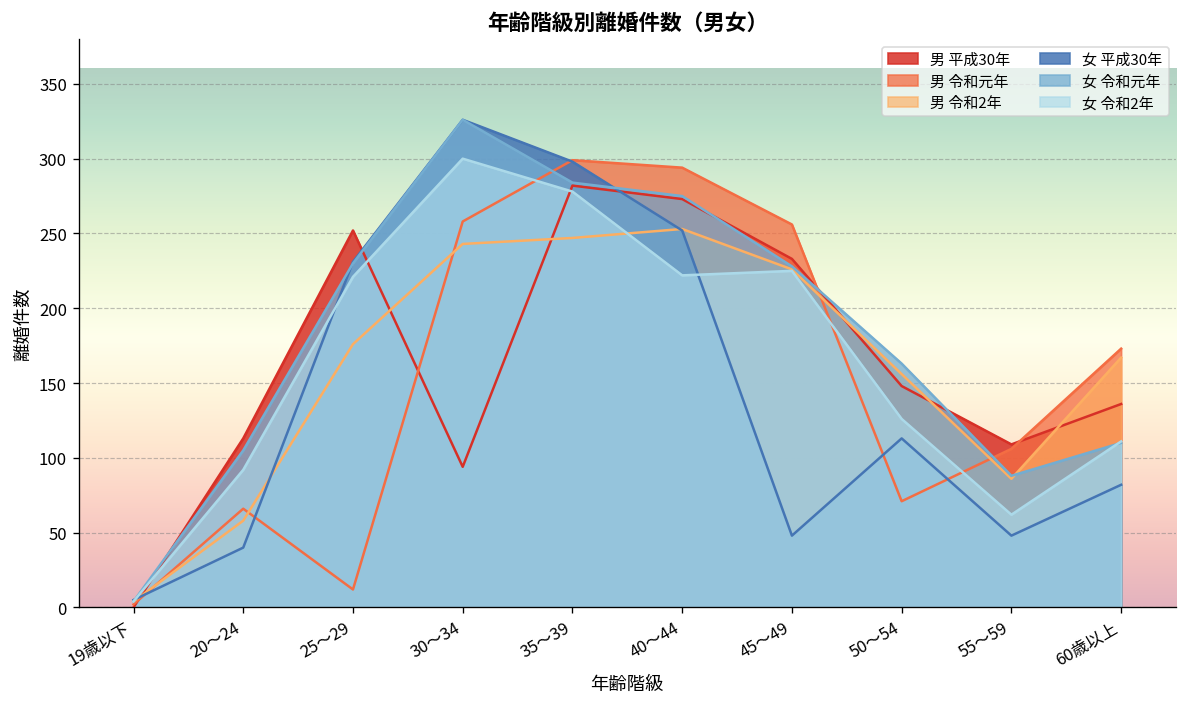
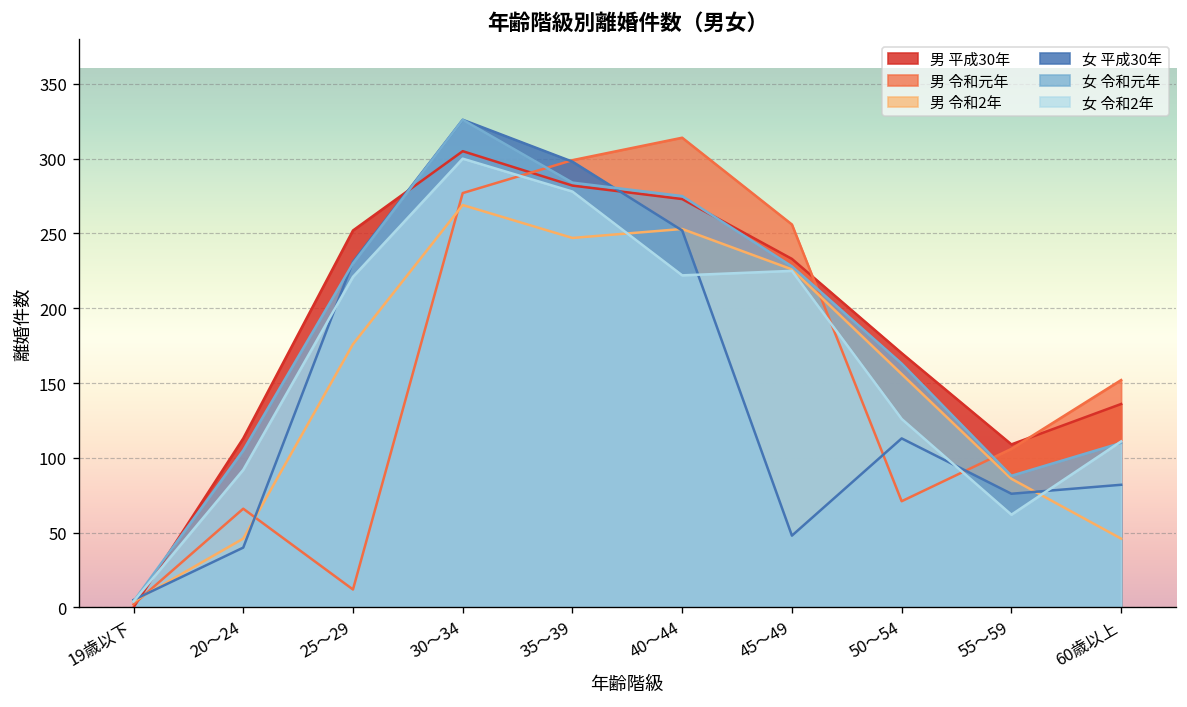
男 令和2年, 20～24: 58 -> 46
男 平成30年, 30～34: 94 -> 305
男 令和元年, 30～34: 258 -> 277
男 令和2年, 30～34: 243 -> 269
男 令和元年, 40～44: 294 -> 314
男 平成30年, 50～54: 148 -> 170
女 平成30年, 55～59: 48 -> 76
男 令和元年, 60歳以上: 173 -> 152
男 令和2年, 60歳以上: 167 -> 46
